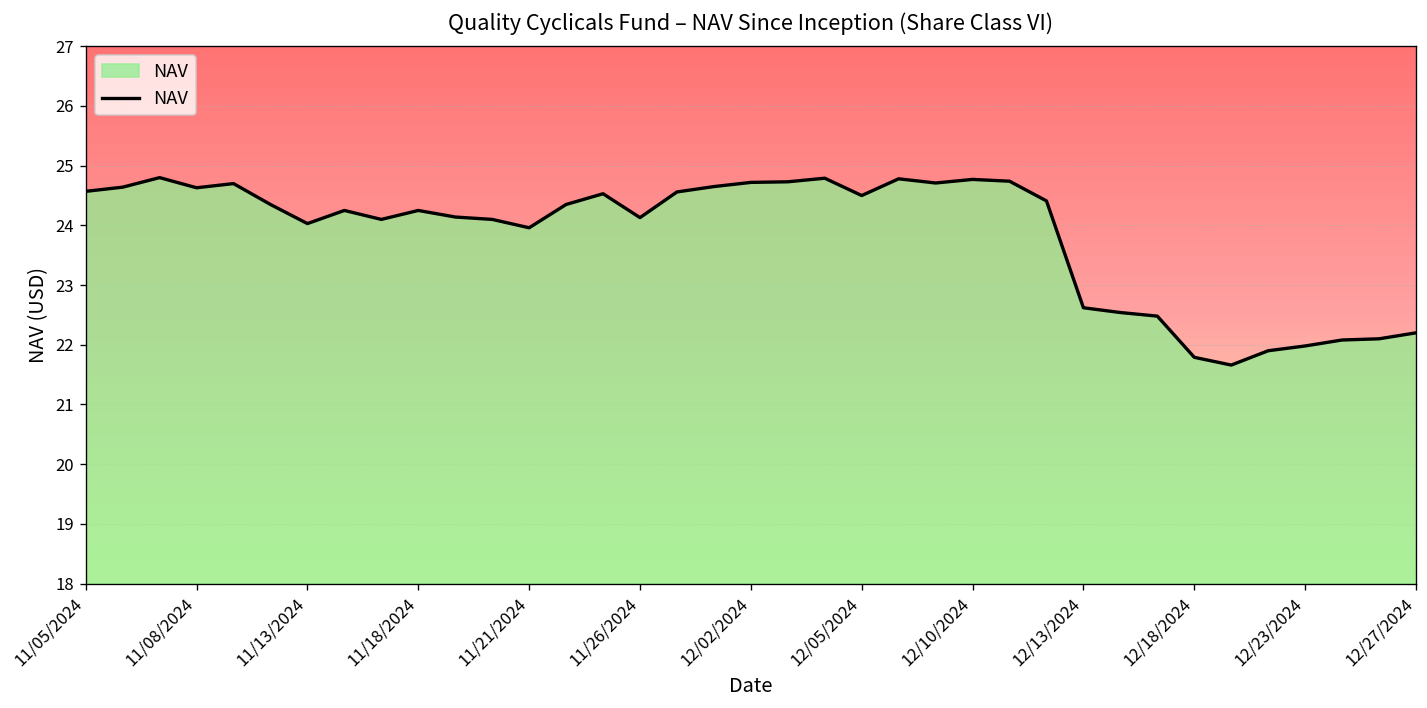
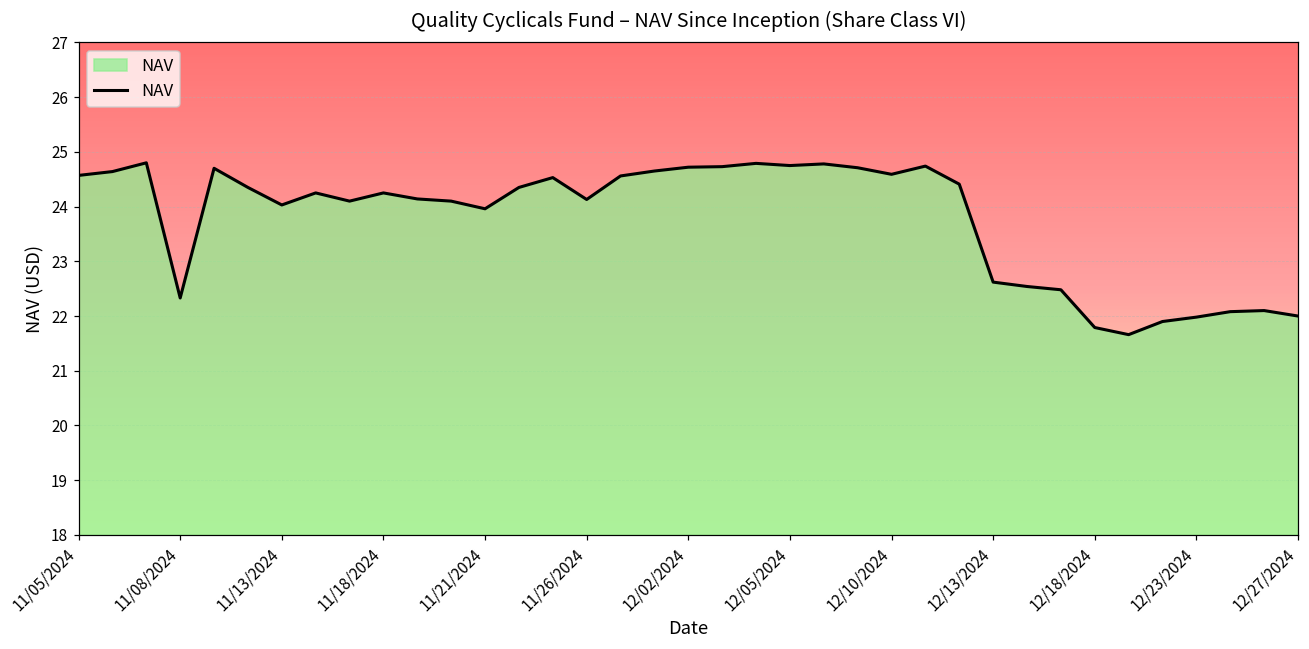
11/08/2024: 24.6 -> 22.3
12/05/2024: 24.5 -> 24.8
12/10/2024: 24.8 -> 24.6
12/27/2024: 22.2 -> 22.0
